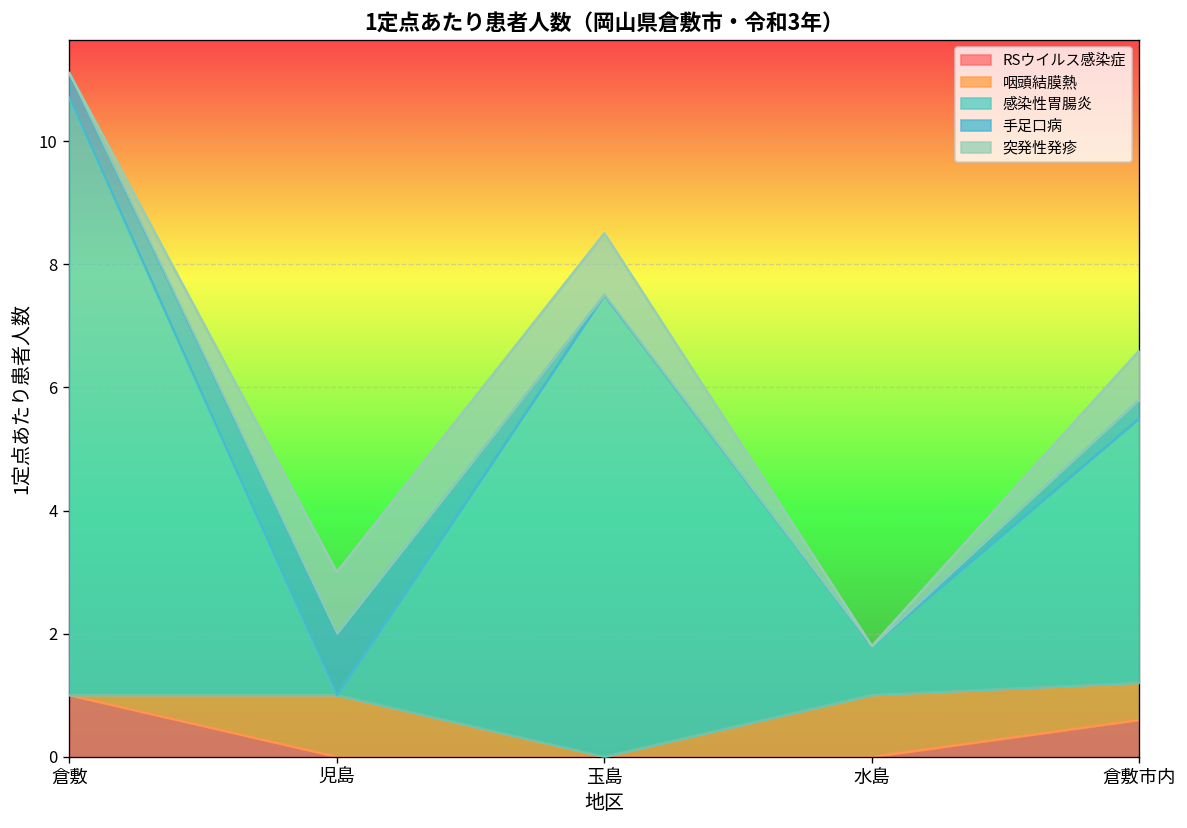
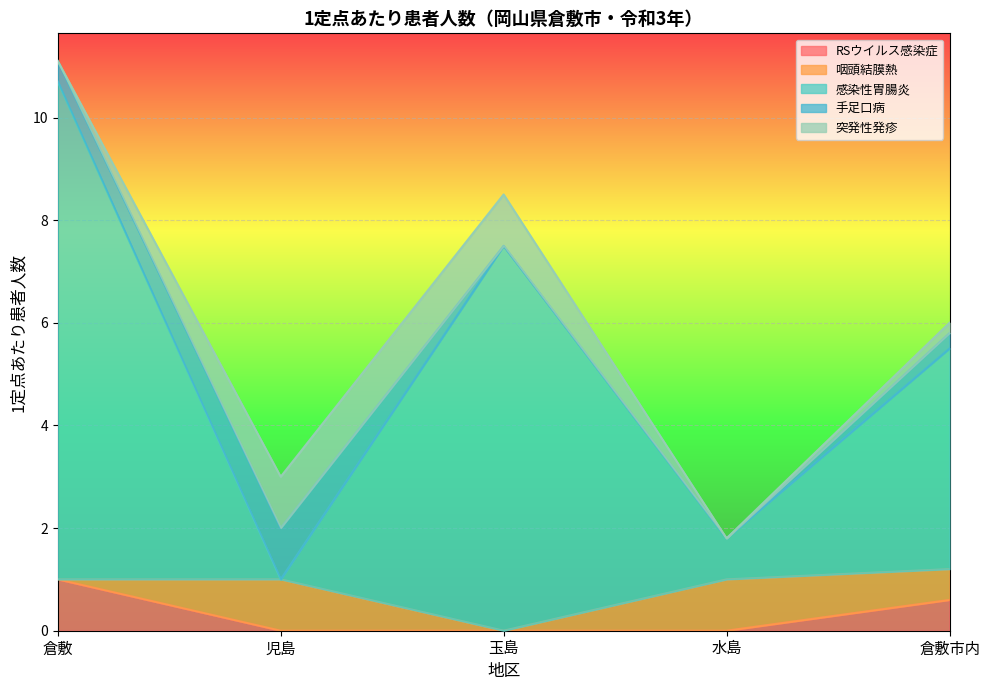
突発性発疹, 倉敷市内: 0.8 -> 0.2
